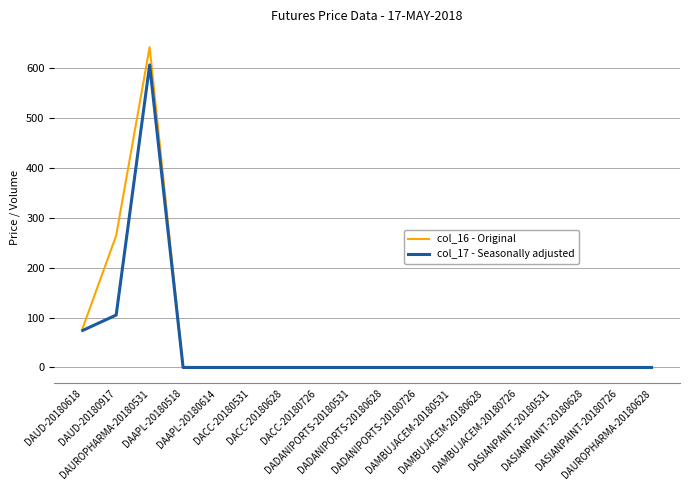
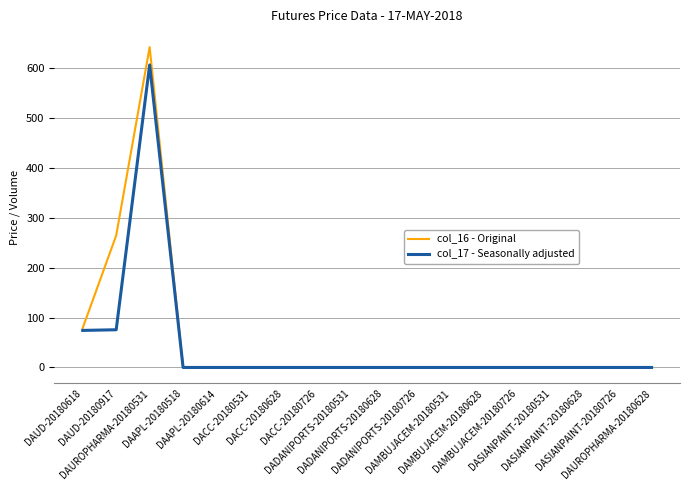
col_17 - Seasonally adjusted, DAUD-20180917: 100 -> 80
